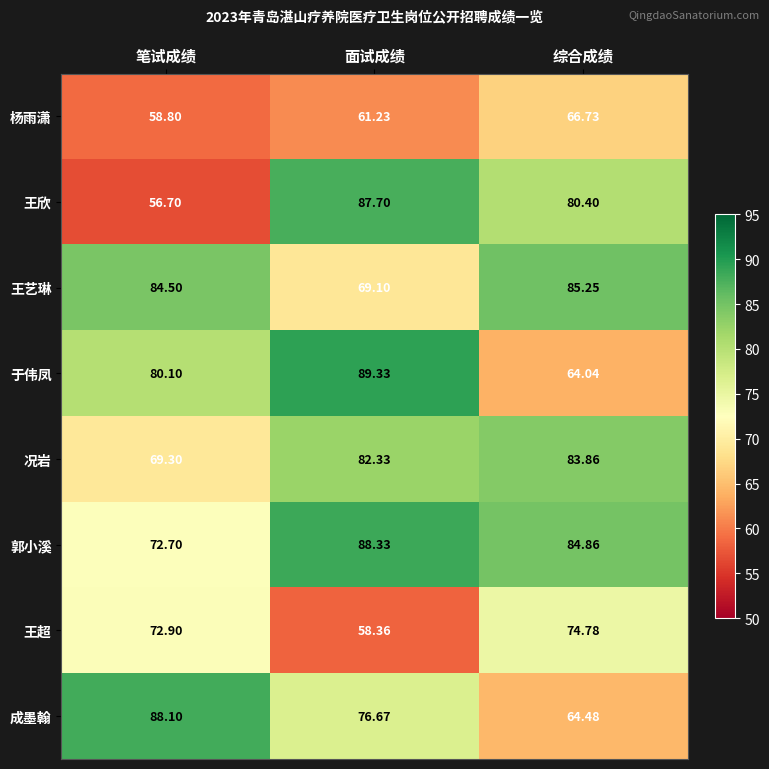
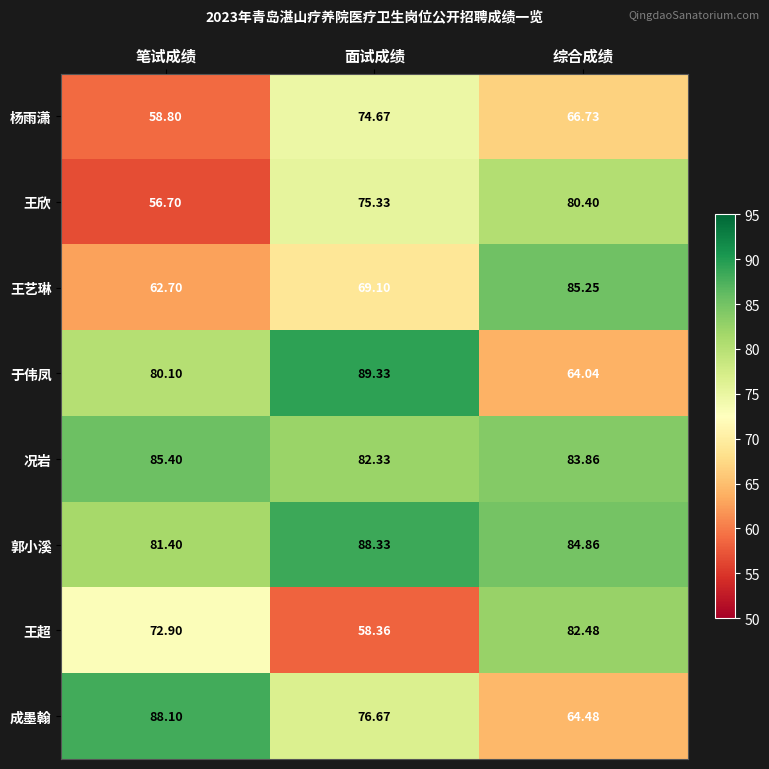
杨雨潇, 面试成绩: 61.23 -> 74.67
王欣, 面试成绩: 87.70 -> 75.33
王艺琳, 笔试成绩: 84.50 -> 62.70
况岩, 笔试成绩: 69.30 -> 85.40
郭小溪, 笔试成绩: 72.70 -> 81.40
王超, 综合成绩: 74.78 -> 82.48
